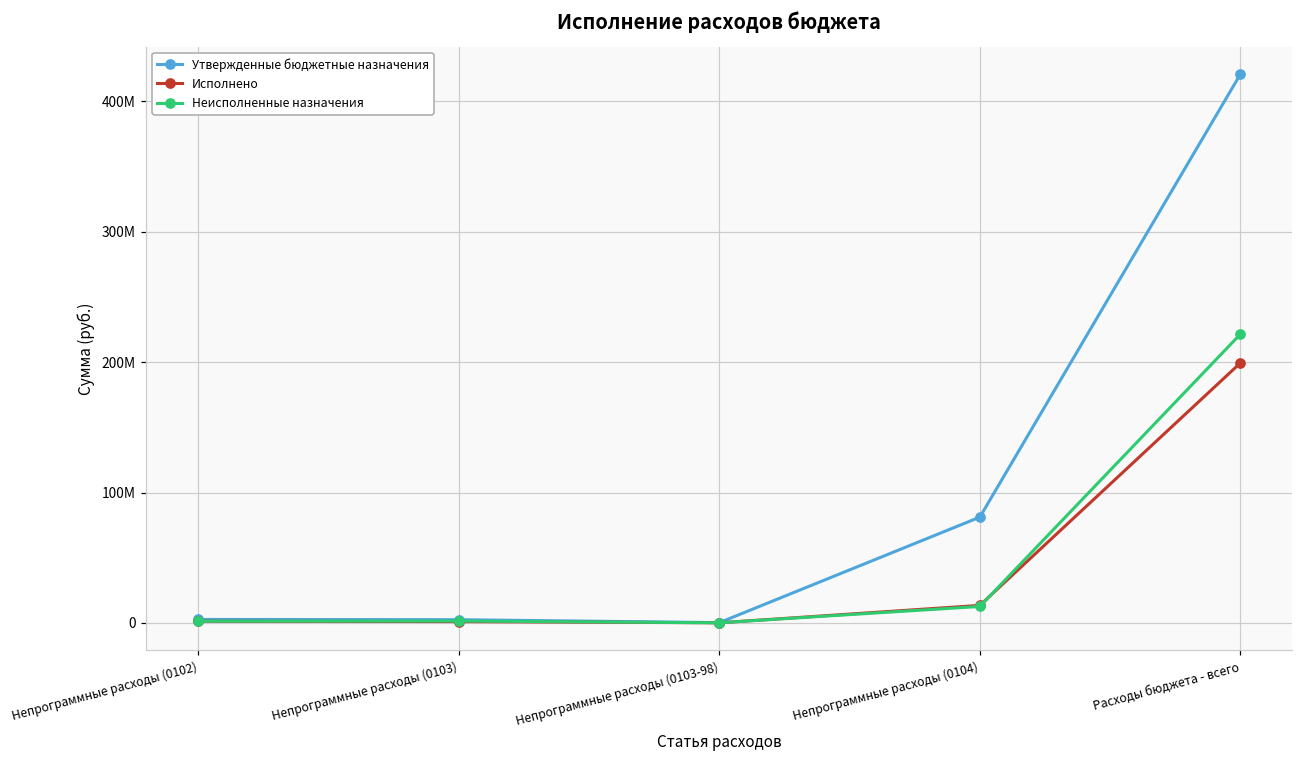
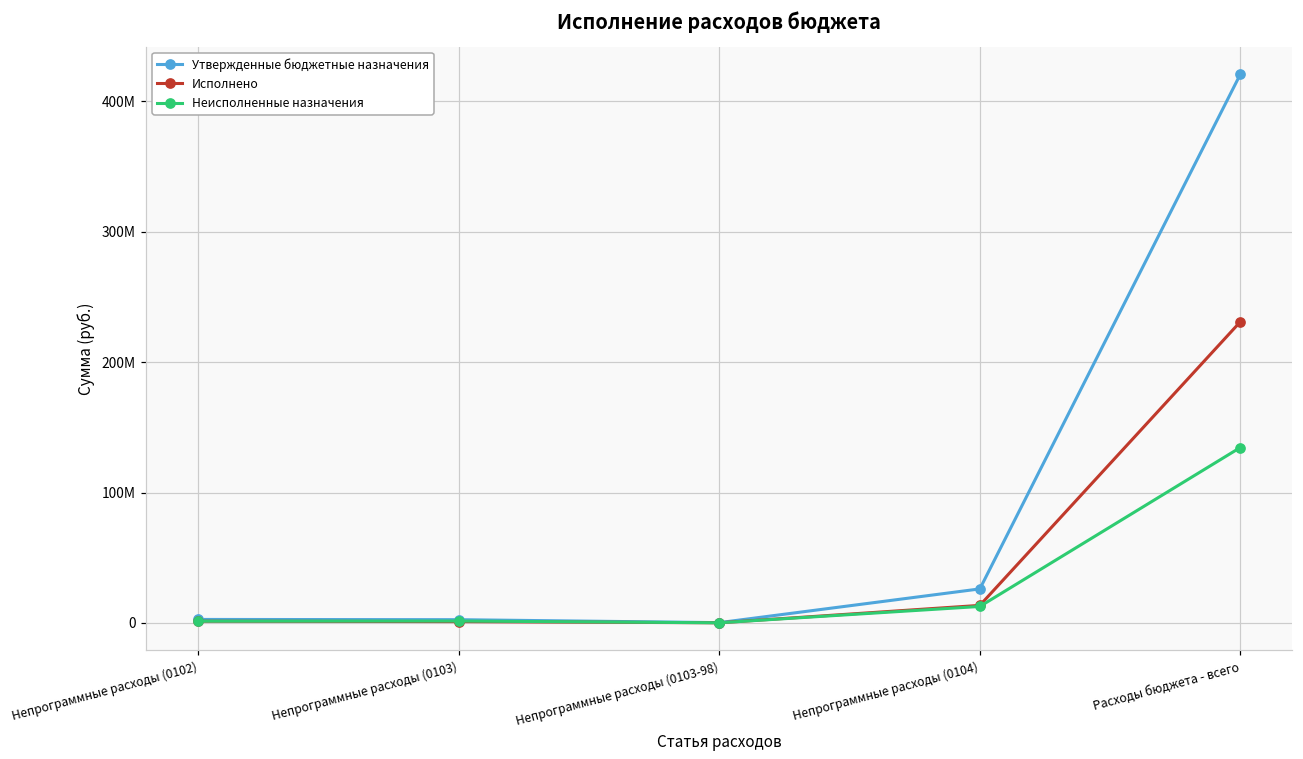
Утвержденные бюджетные назначения, Непрограммные расходы (0104): 81М -> 26М
Исполнено, Расходы бюджета - всего: 199М -> 231М
Неисполненные назначения, Расходы бюджета - всего: 221М -> 135М
